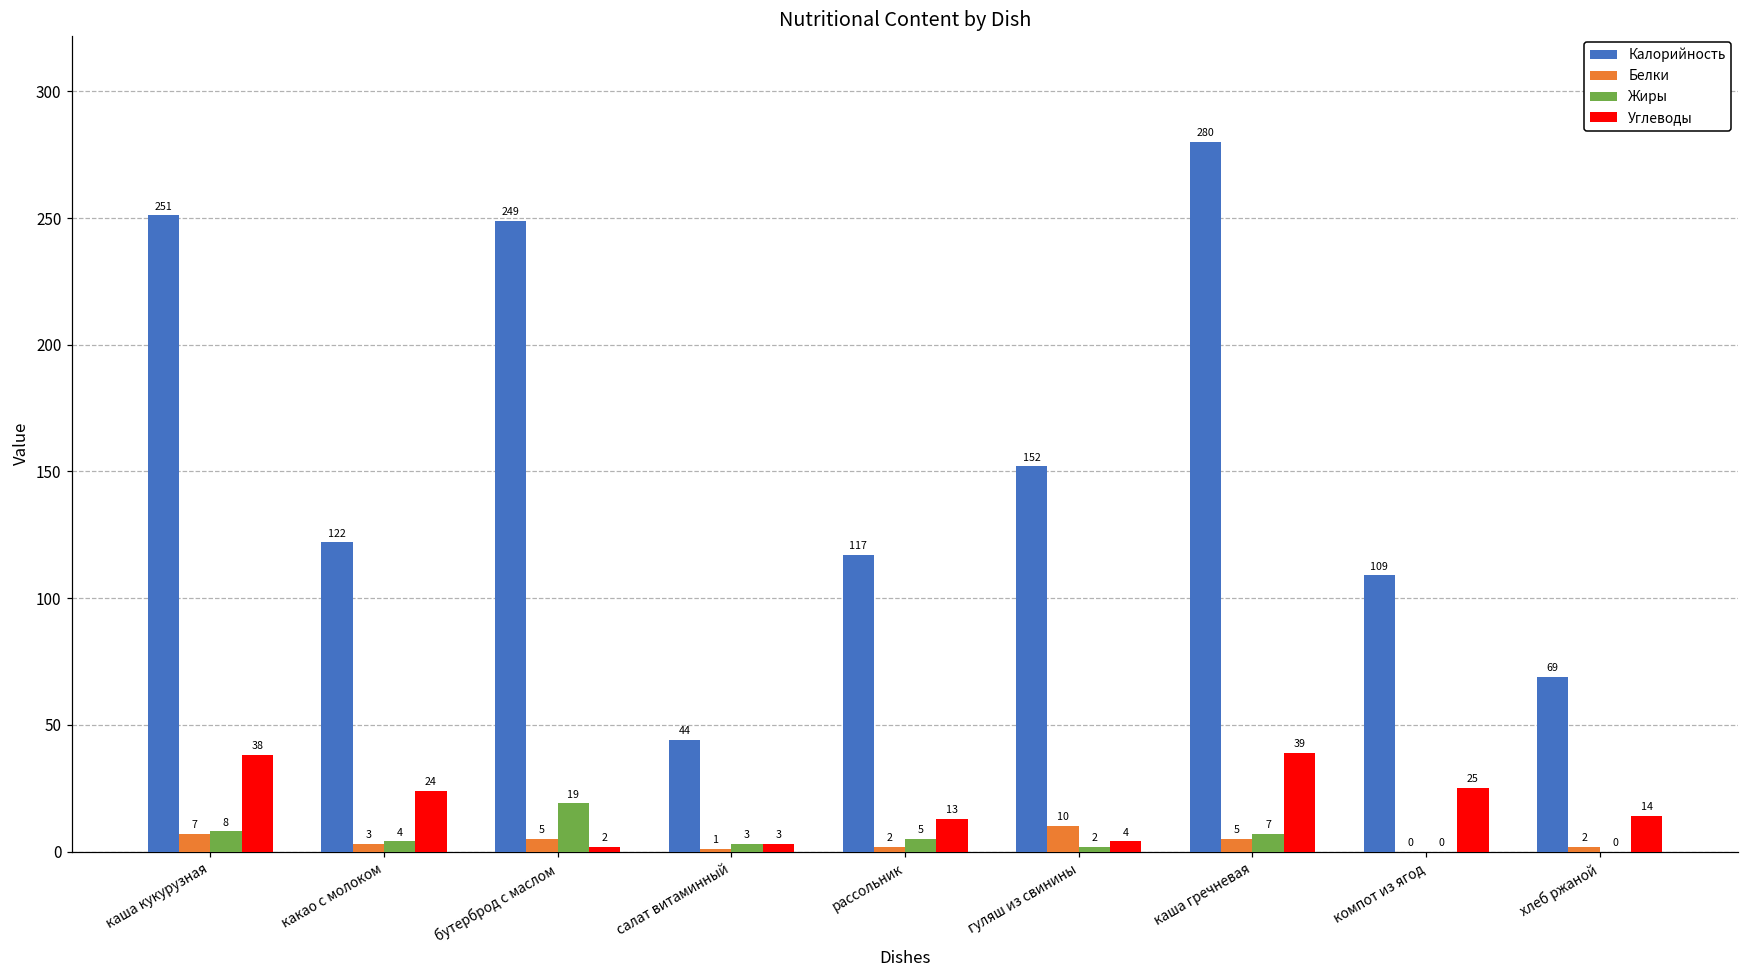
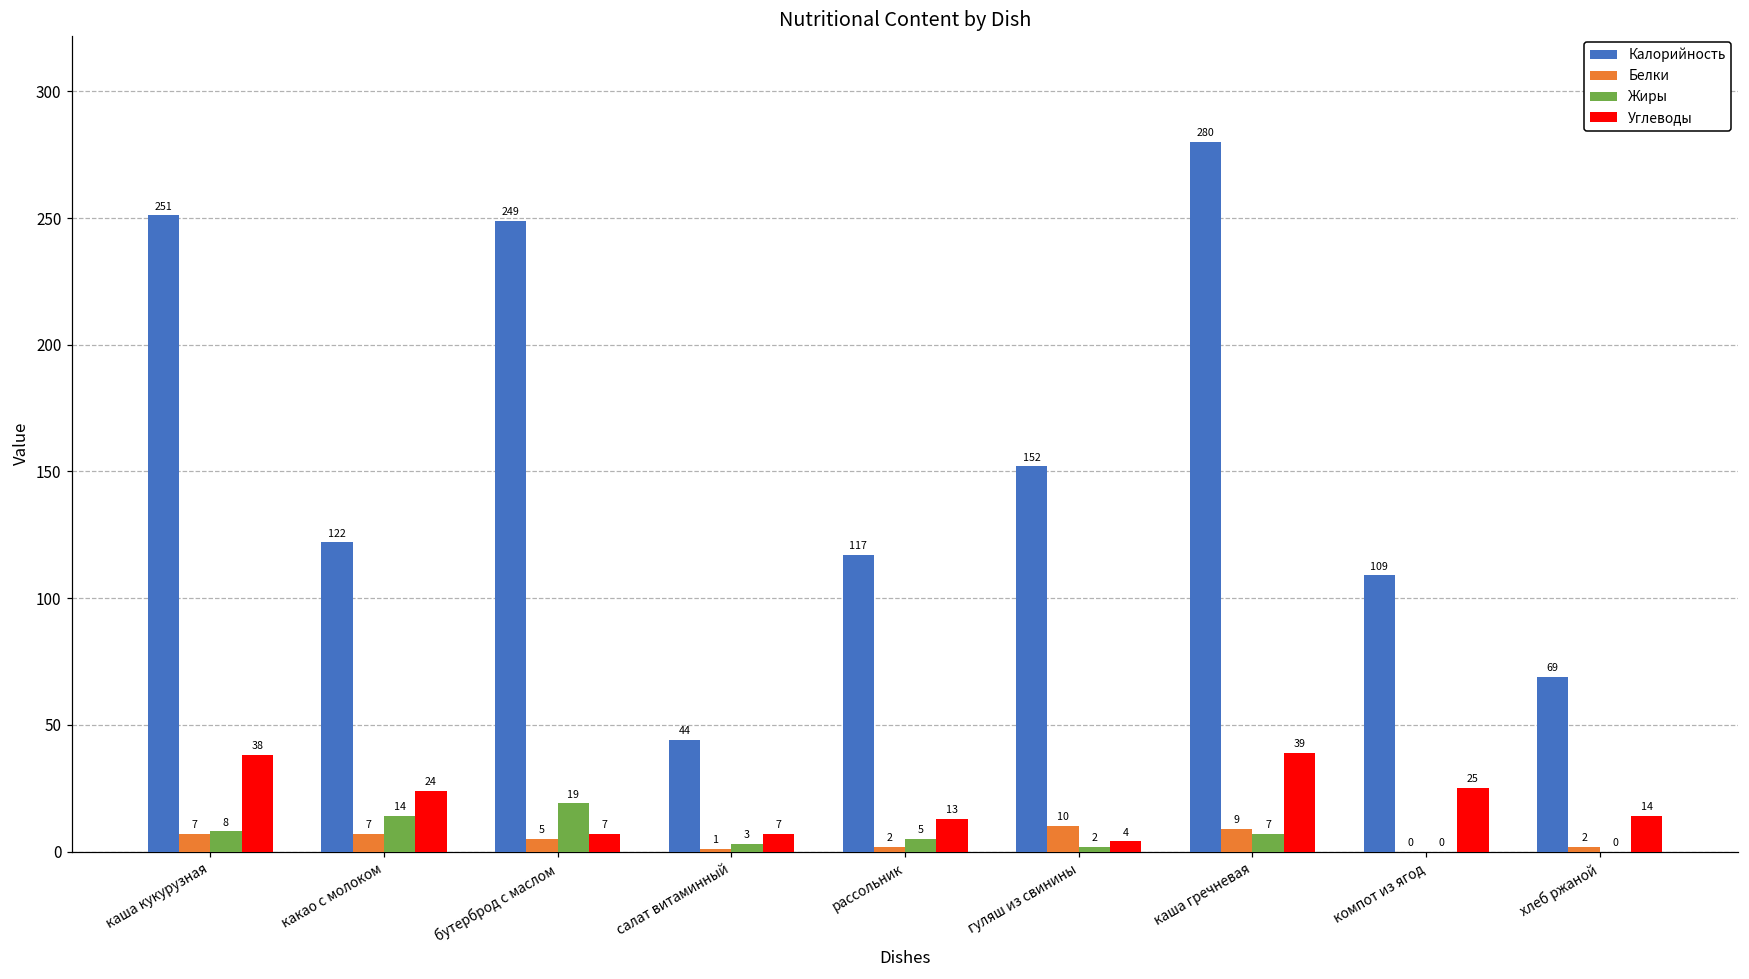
Белки, какао с молоком: 3 -> 7
Жиры, какао с молоком: 4 -> 14
Углеводы, бутерброд с маслом: 2 -> 7
Углеводы, салат витаминный: 3 -> 7
Белки, каша гречневая: 5 -> 9
